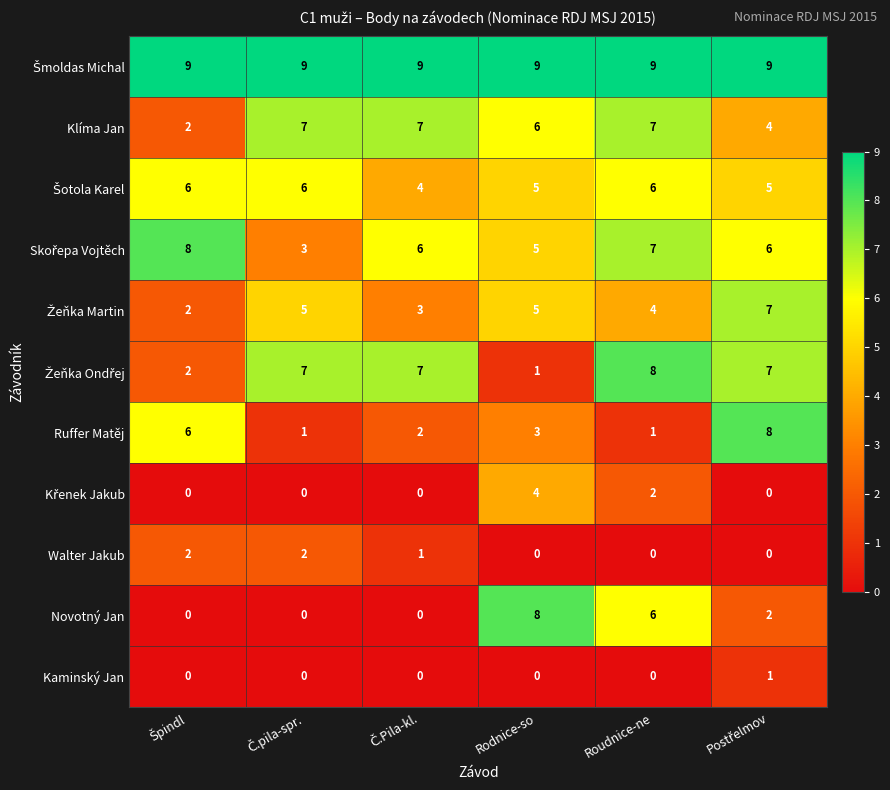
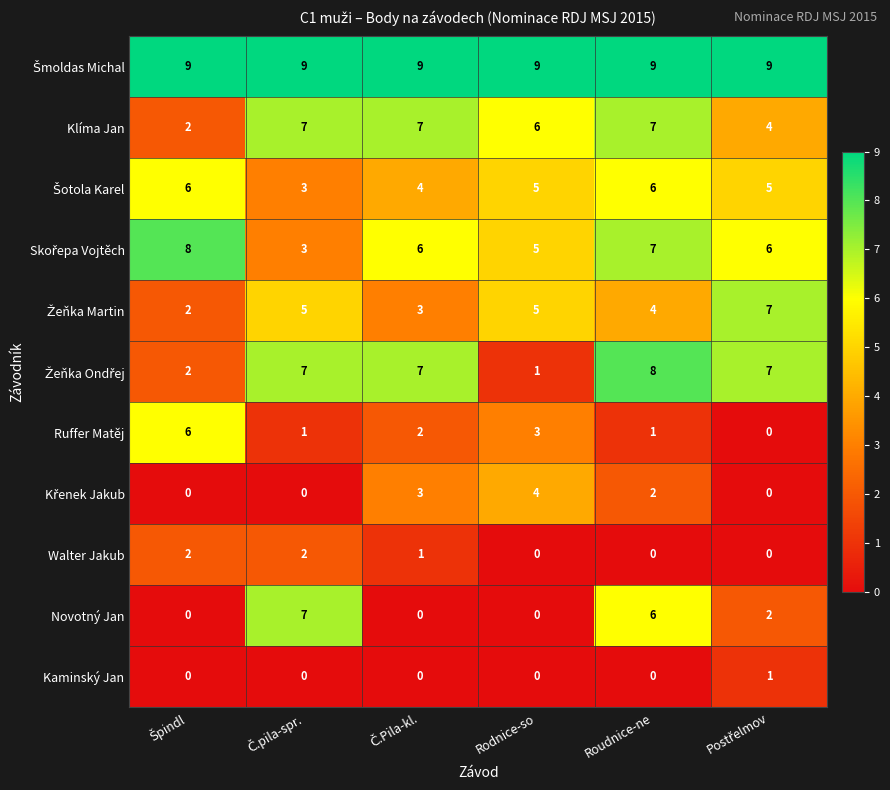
Šotola Karel, Č.pila-spr.: 6 -> 3
Ruffer Matěj, Postřelmov: 8 -> 0
Křenek Jakub, Č.Pila-kl.: 0 -> 3
Novotný Jan, Č.pila-spr.: 0 -> 7
Novotný Jan, Rodnice-so: 8 -> 0
